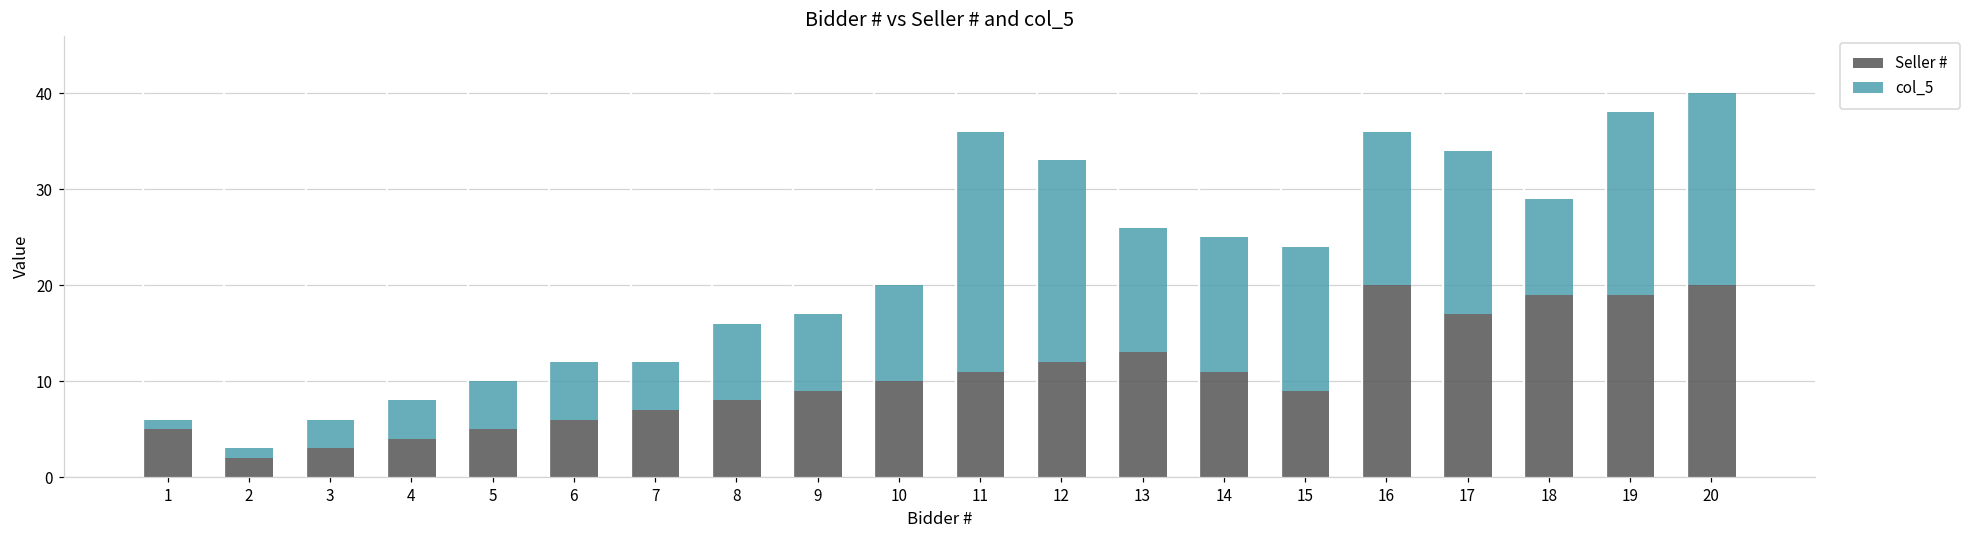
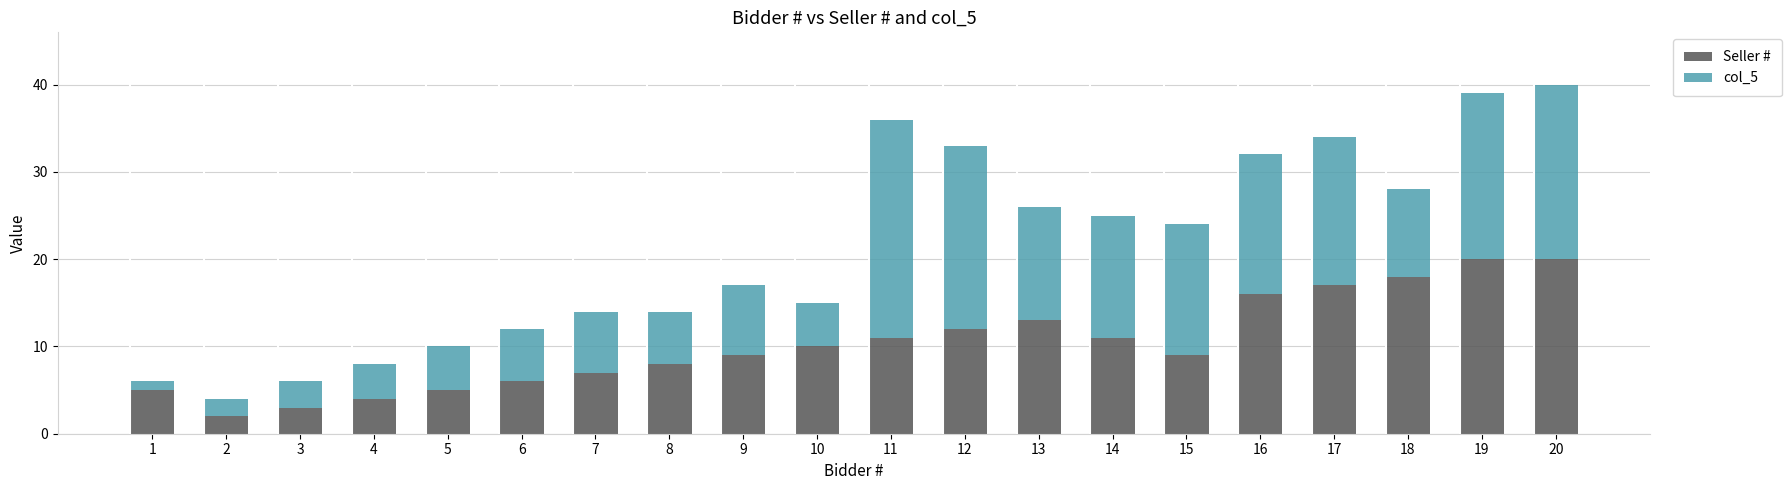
col_5, 2: 1 -> 2
col_5, 7: 5 -> 7
col_5, 8: 8 -> 6
col_5, 10: 10 -> 5
Seller #, 16: 20 -> 16
Seller #, 18: 19 -> 18
Seller #, 19: 19 -> 20
